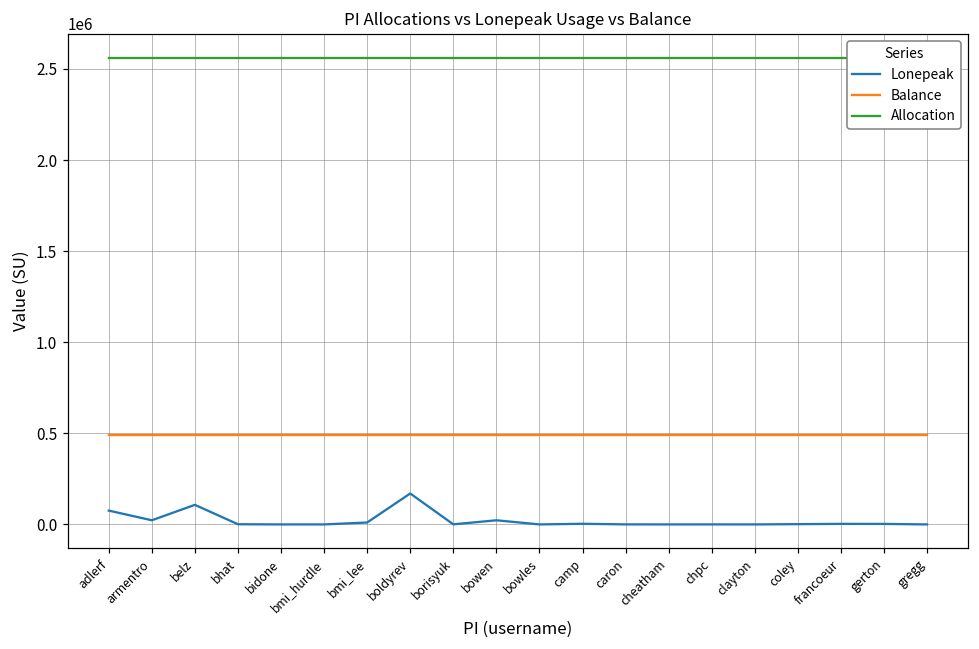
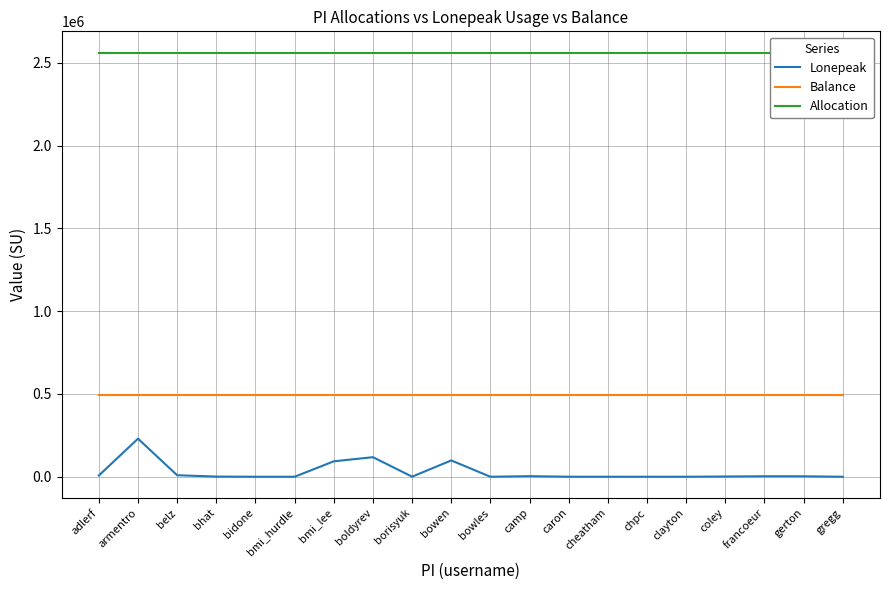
Lonepeak, adlerf: 80000 -> 10000
Lonepeak, armentro: 20000 -> 230000
Lonepeak, belz: 110000 -> 10000
Lonepeak, bmi_lee: 10000 -> 90000
Lonepeak, boldyrev: 170000 -> 120000
Lonepeak, bowen: 20000 -> 100000
